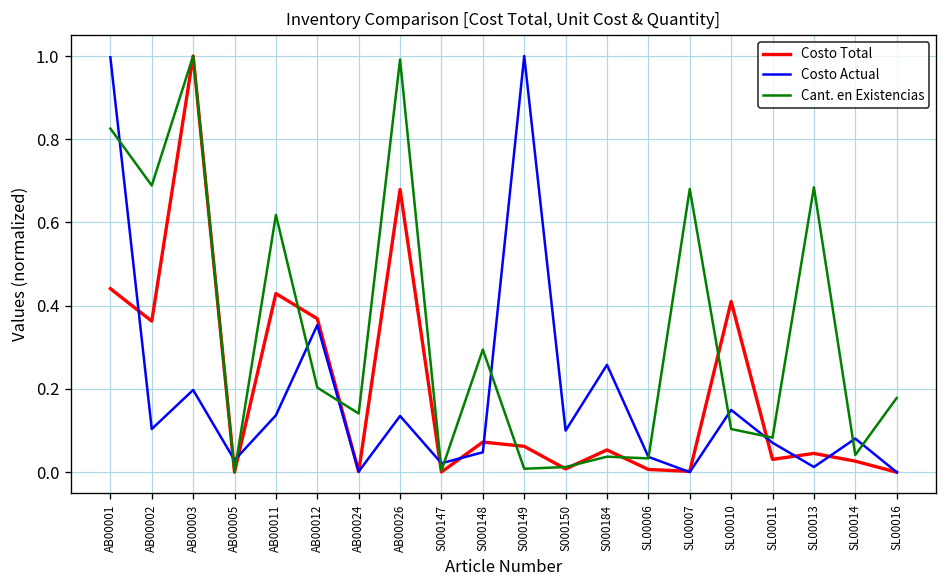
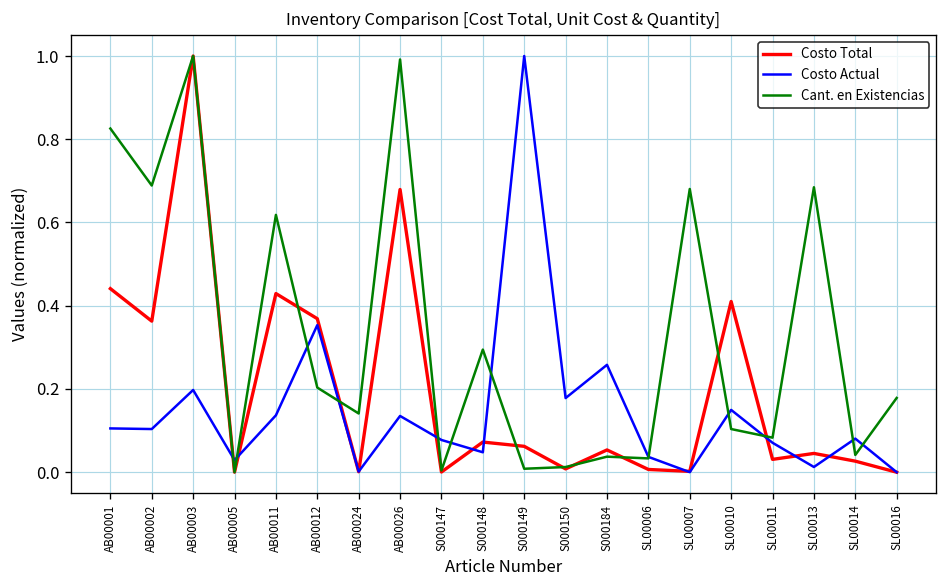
Costo Actual, AB00001: 1.00 -> 0.11
Costo Actual, S000147: 0.02 -> 0.08
Costo Actual, S000150: 0.10 -> 0.18
